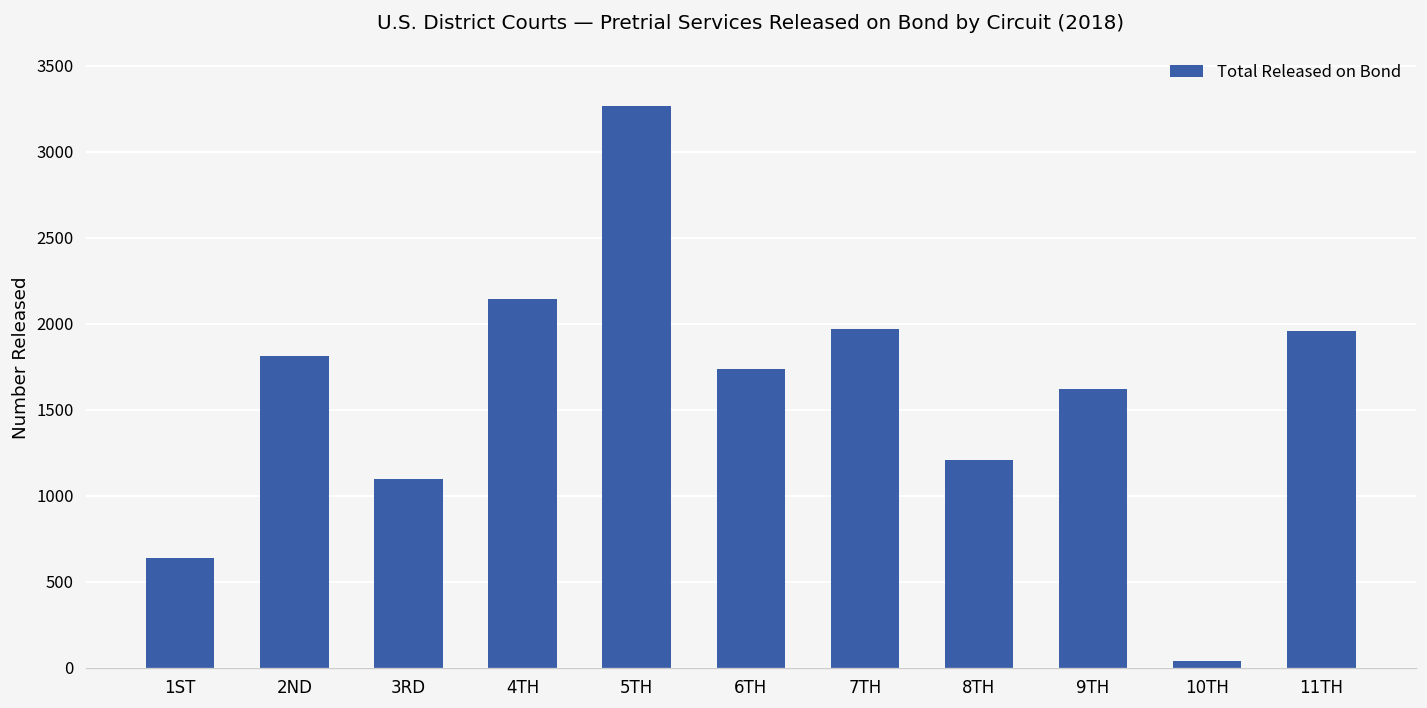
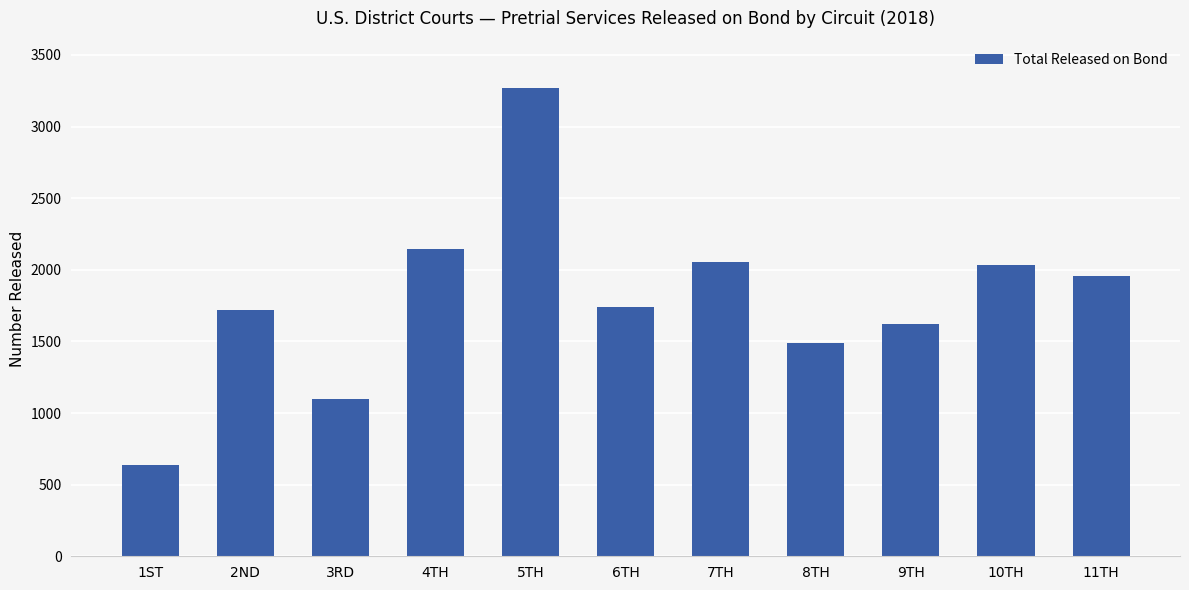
2ND: 1810 -> 1720
7TH: 1970 -> 2050
8TH: 1210 -> 1490
10TH: 40 -> 2030
